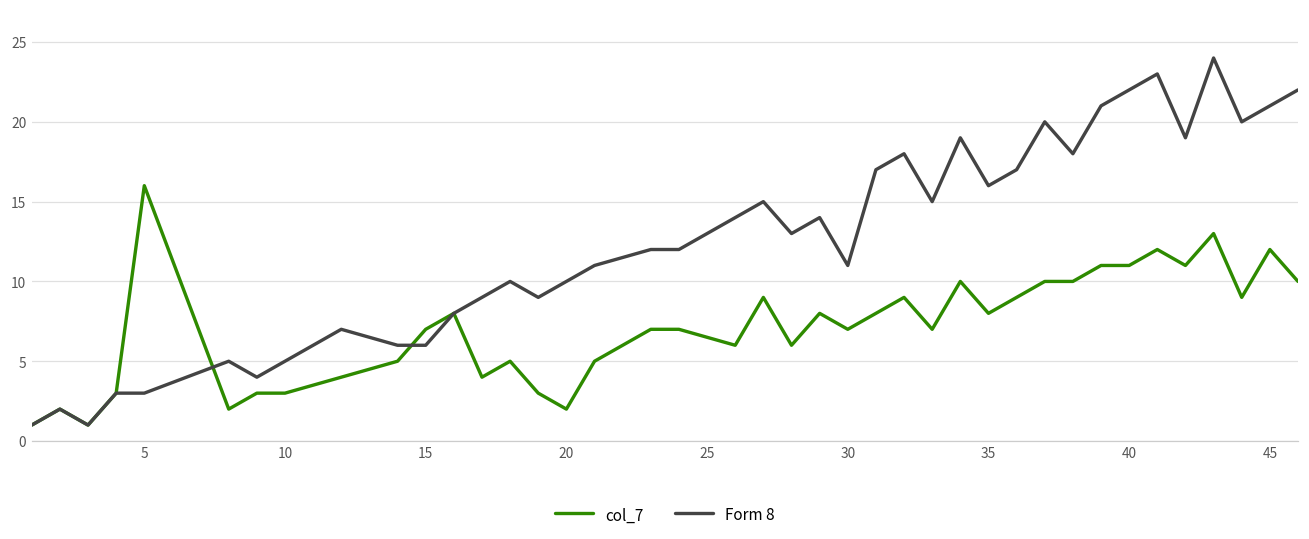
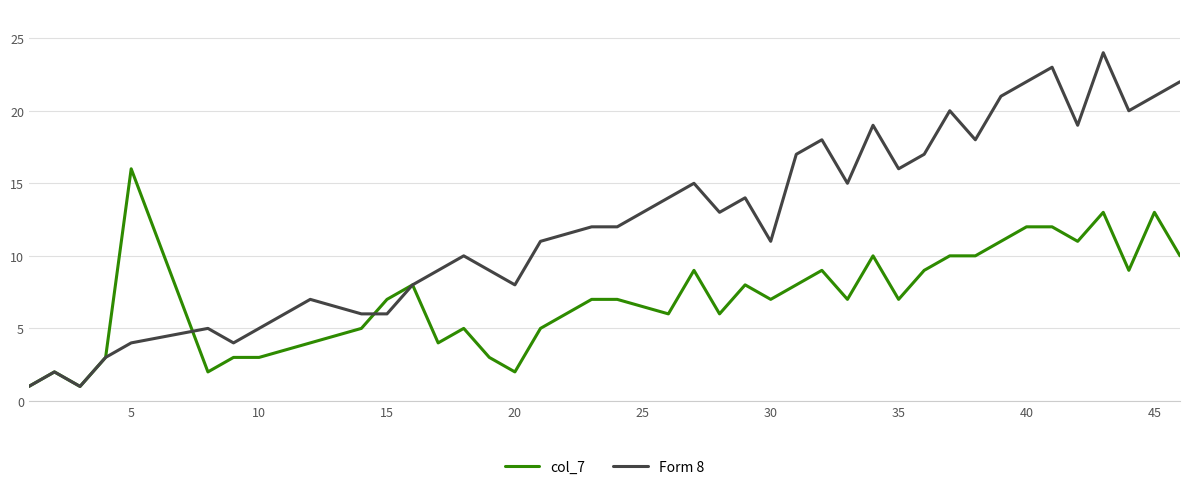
Form 8, 5: 3 -> 4
Form 8, 20: 10 -> 8
col_7, 35: 8 -> 7
col_7, 40: 11 -> 12
col_7, 45: 12 -> 13
